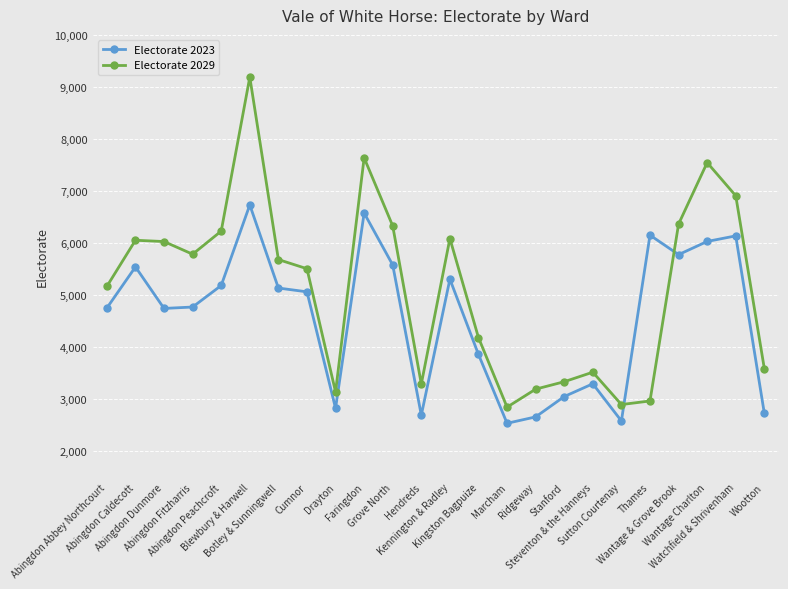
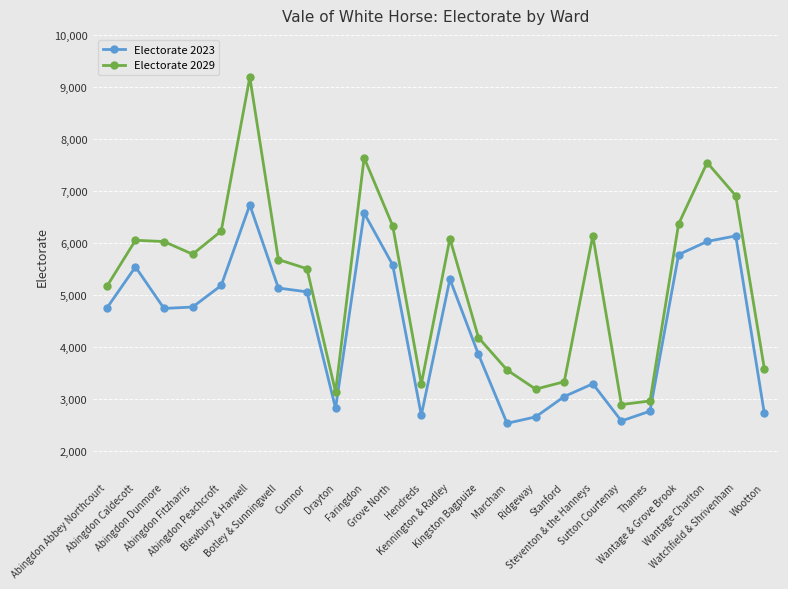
Electorate 2029, Marcham: 2,800 -> 3,600
Electorate 2029, Steventon & the Hanneys: 3,500 -> 6,100
Electorate 2023, Thames: 6,200 -> 2,800
